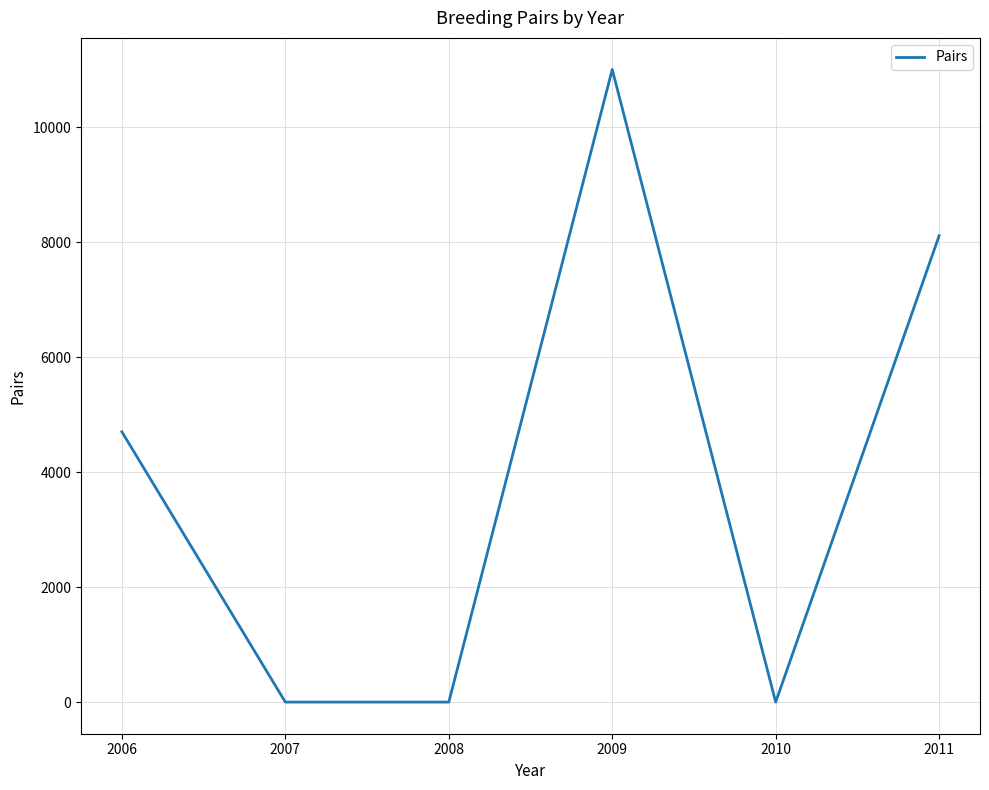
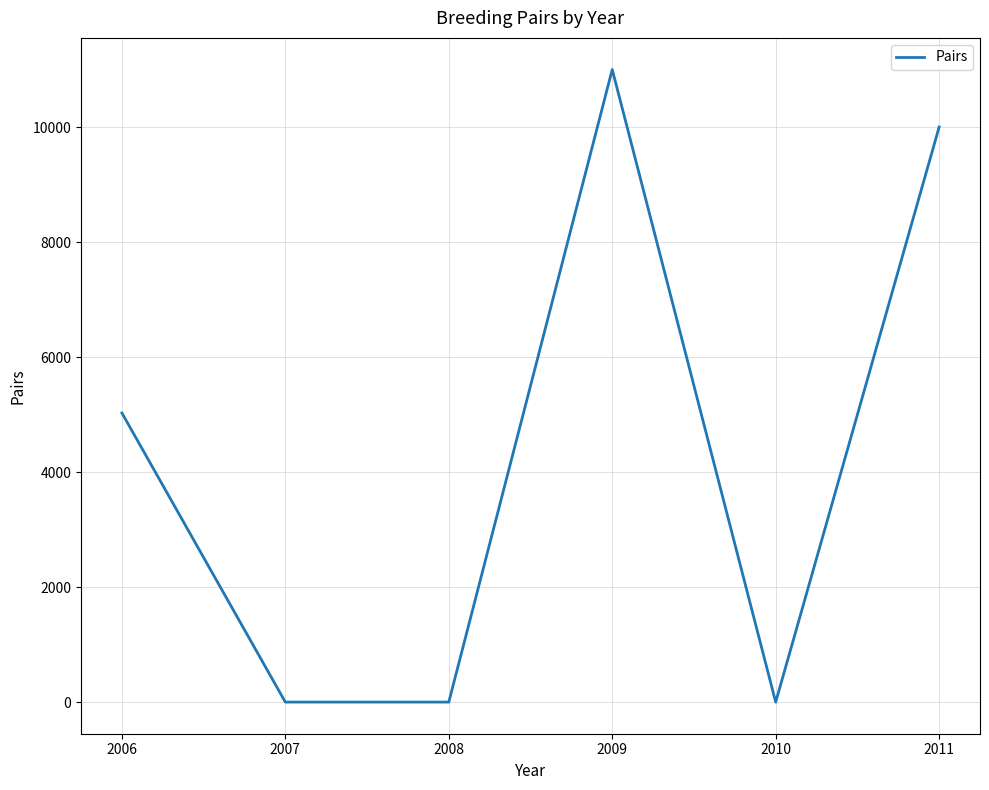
2006: 4700 -> 5000
2011: 8100 -> 10000
